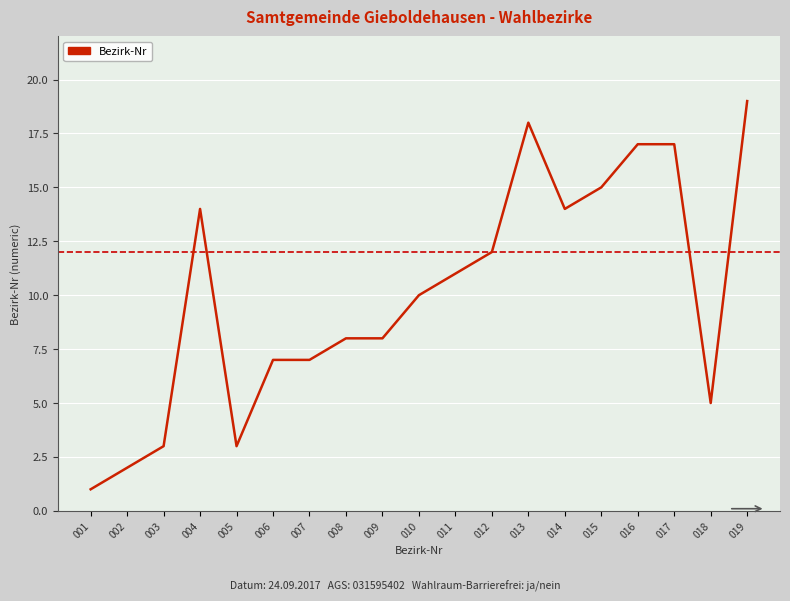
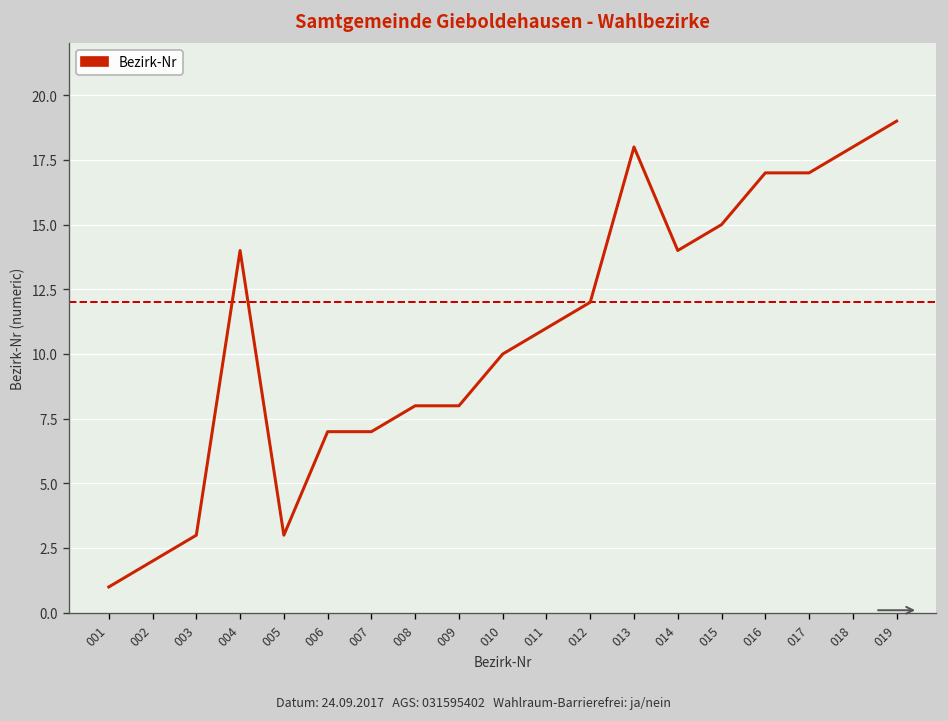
018: 5 -> 18
